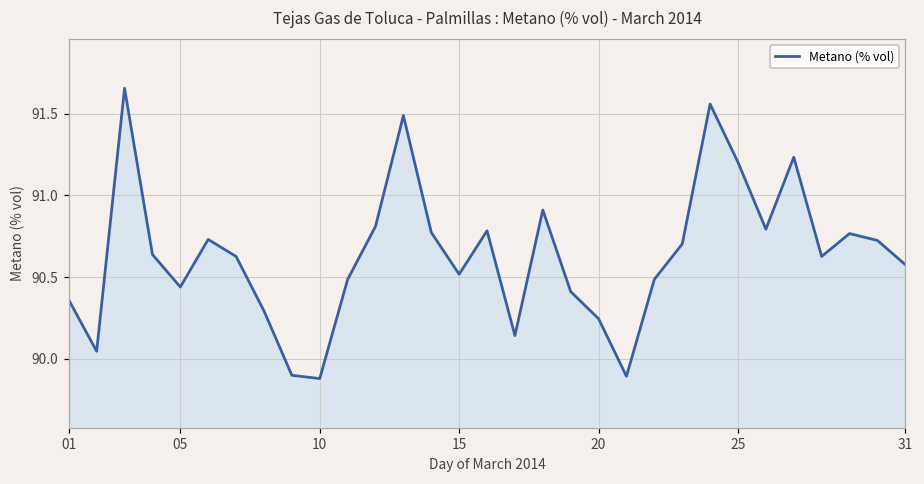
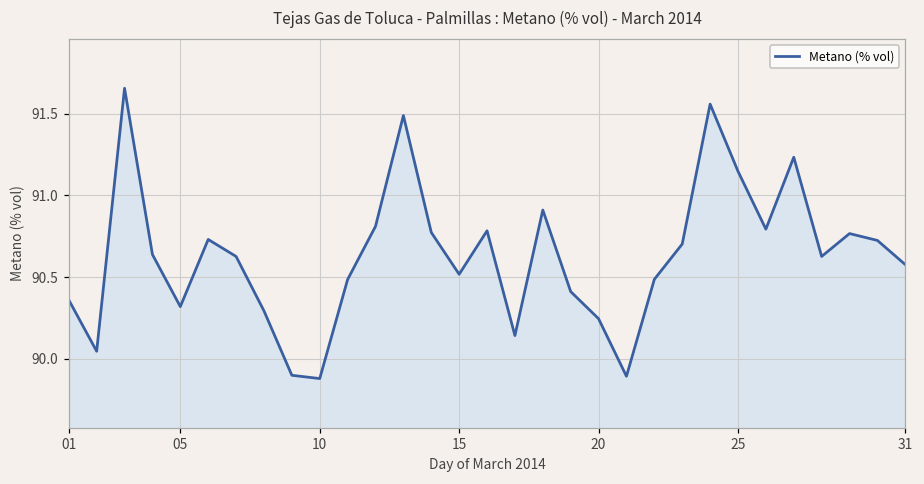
05: 90.44 -> 90.32
25: 91.20 -> 91.15
